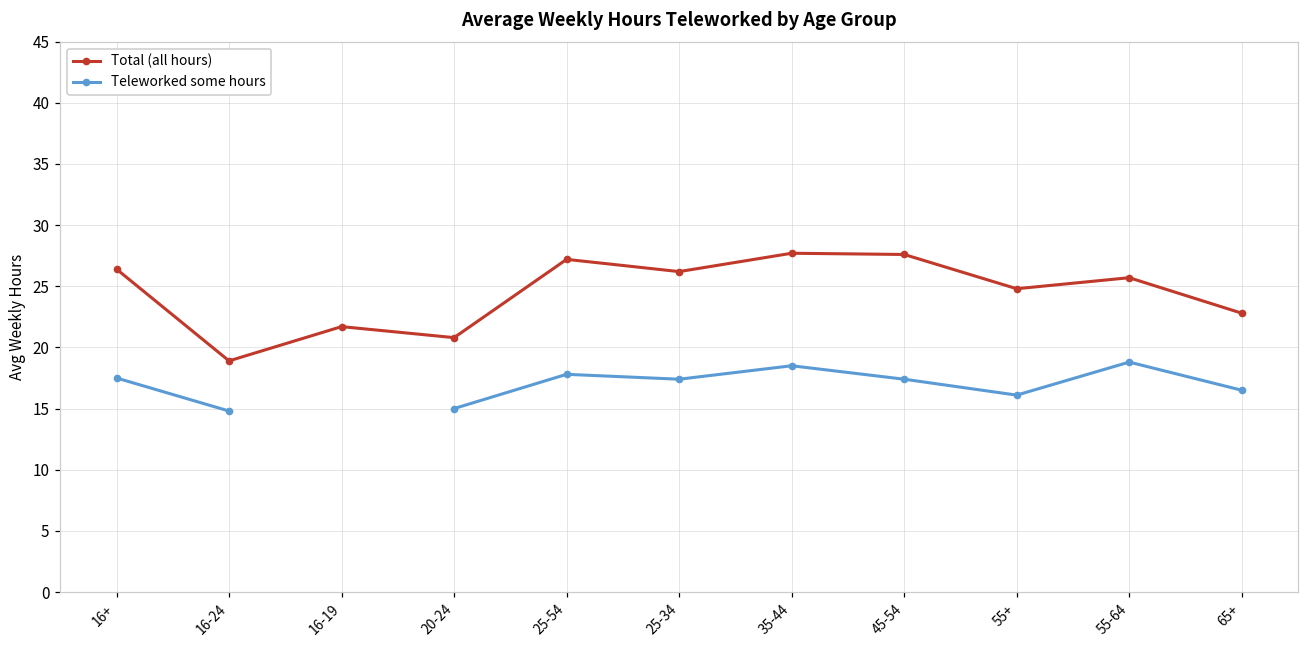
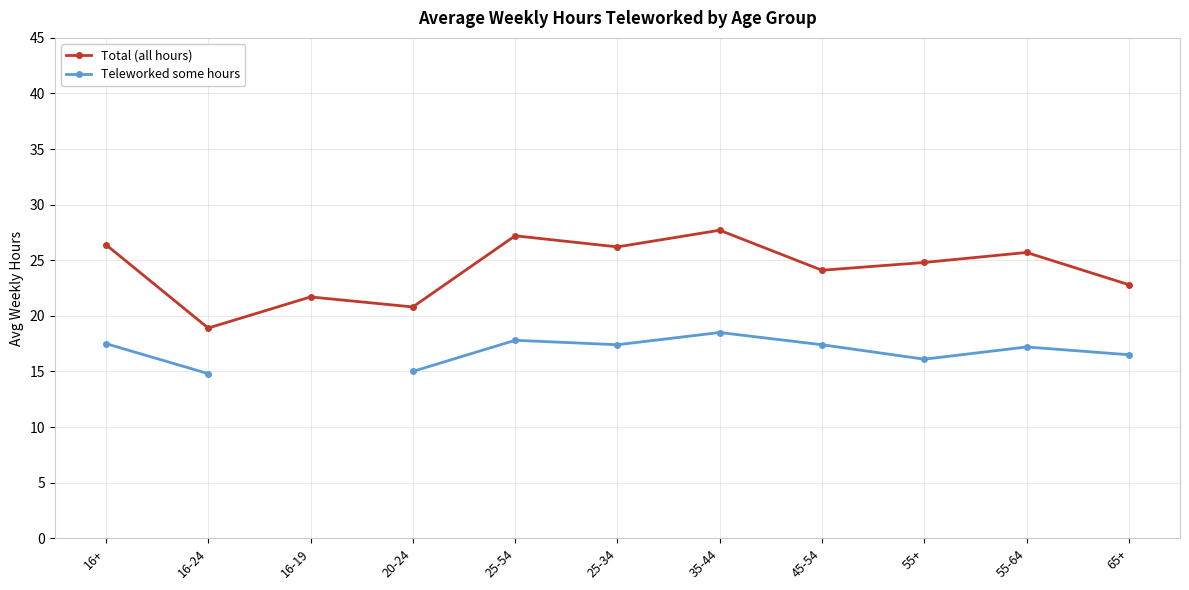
Total (all hours), 45-54: 27.6 -> 24.1
Teleworked some hours, 55-64: 18.8 -> 17.2
